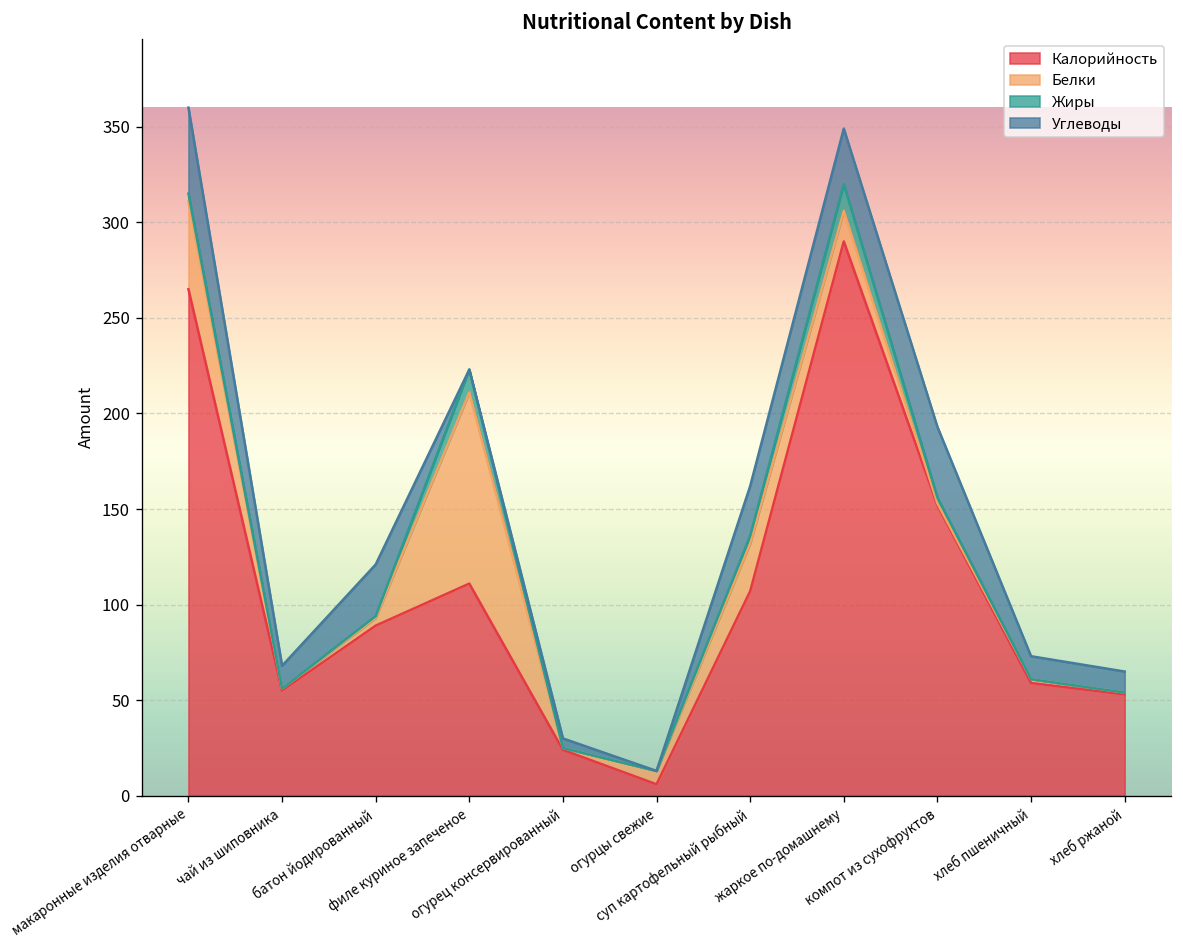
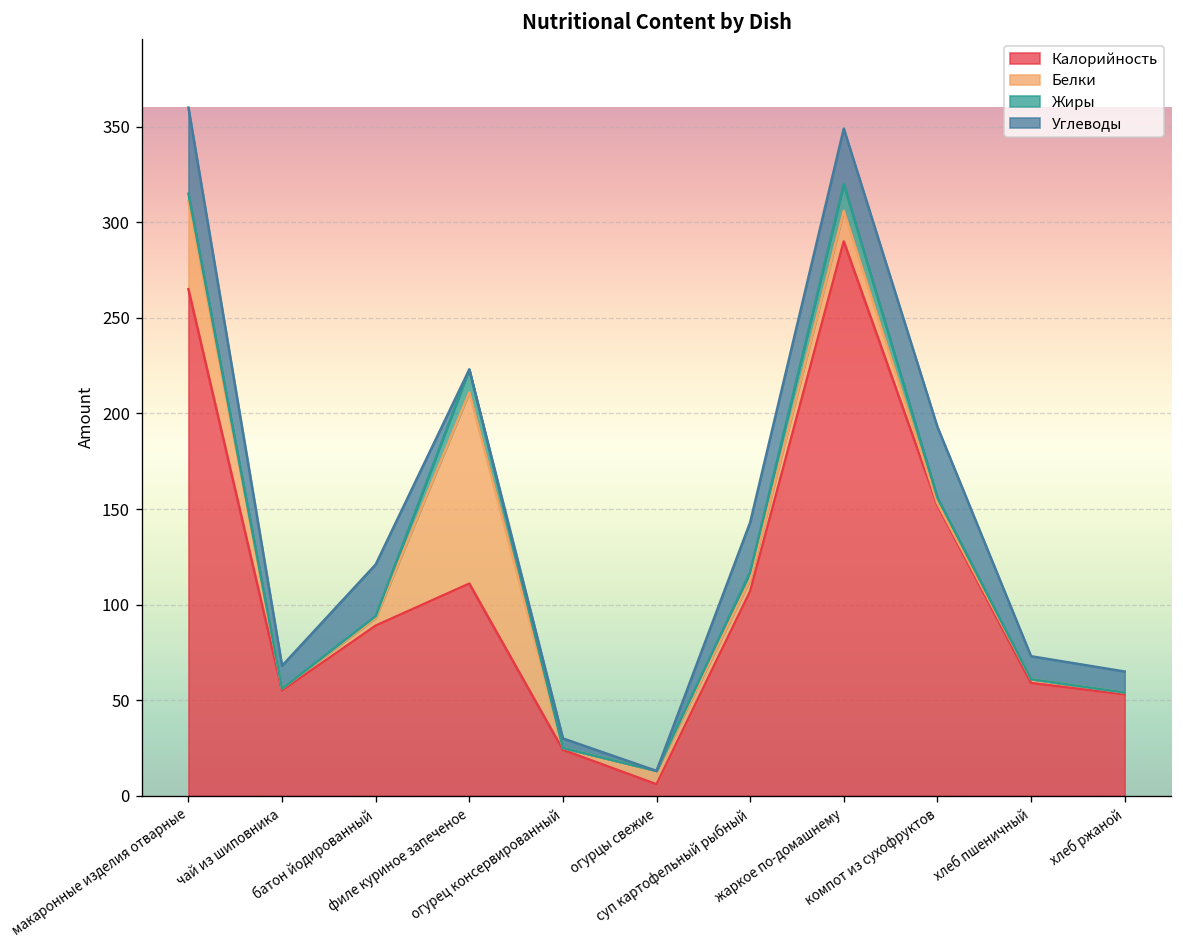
Белки, суп картофельный рыбный: 25 -> 6
